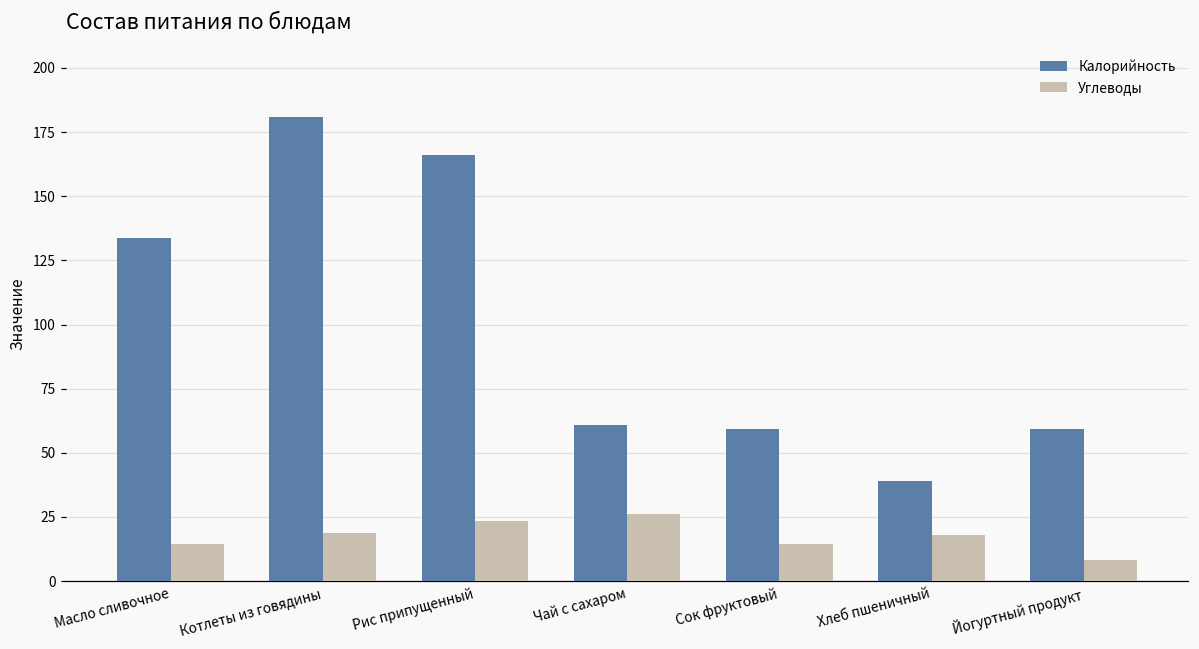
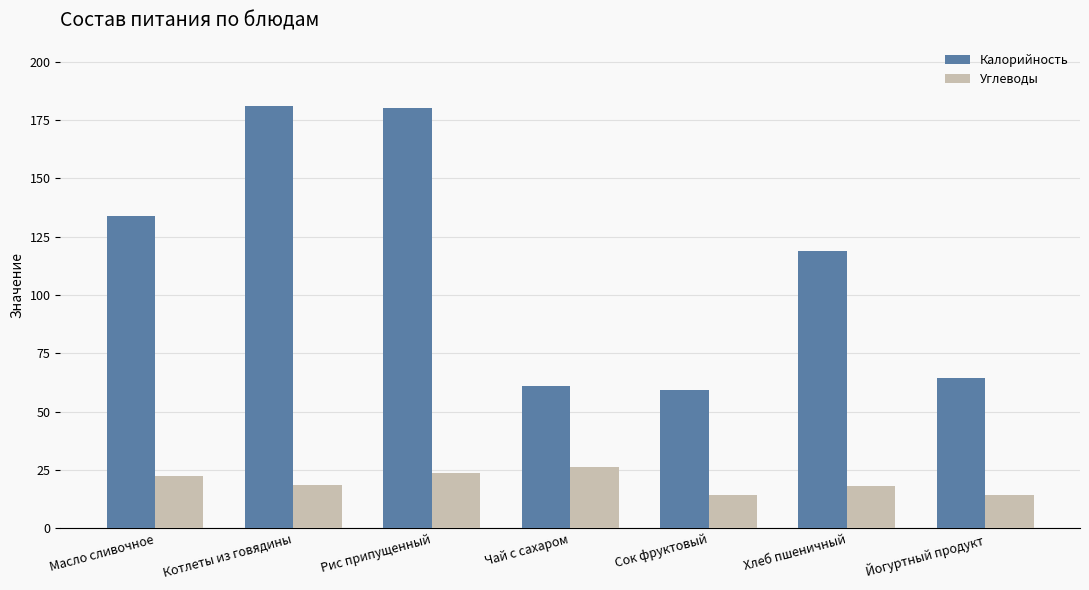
Углеводы, Масло сливочное: 15 -> 22
Калорийность, Рис припущенный: 166 -> 180
Калорийность, Хлеб пшеничный: 39 -> 119
Калорийность, Йогуртный продукт: 59 -> 64
Углеводы, Йогуртный продукт: 8 -> 14
